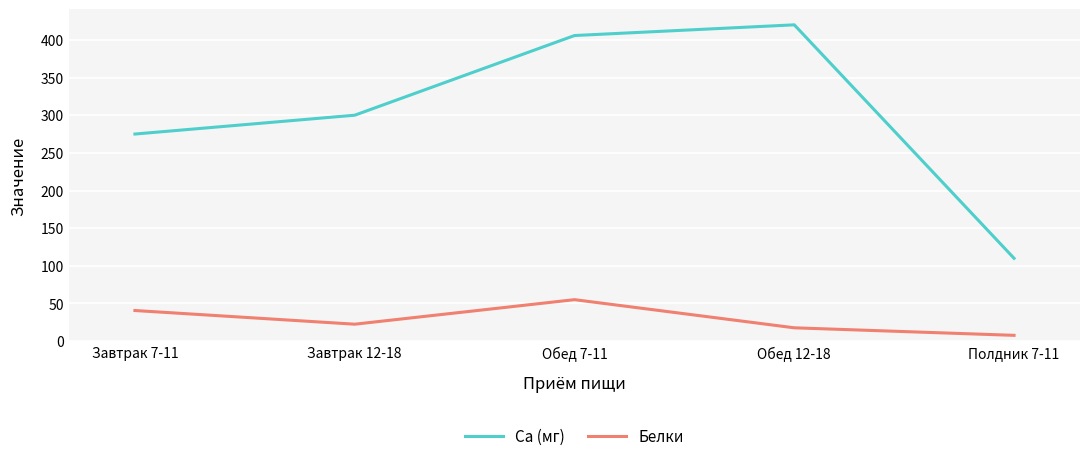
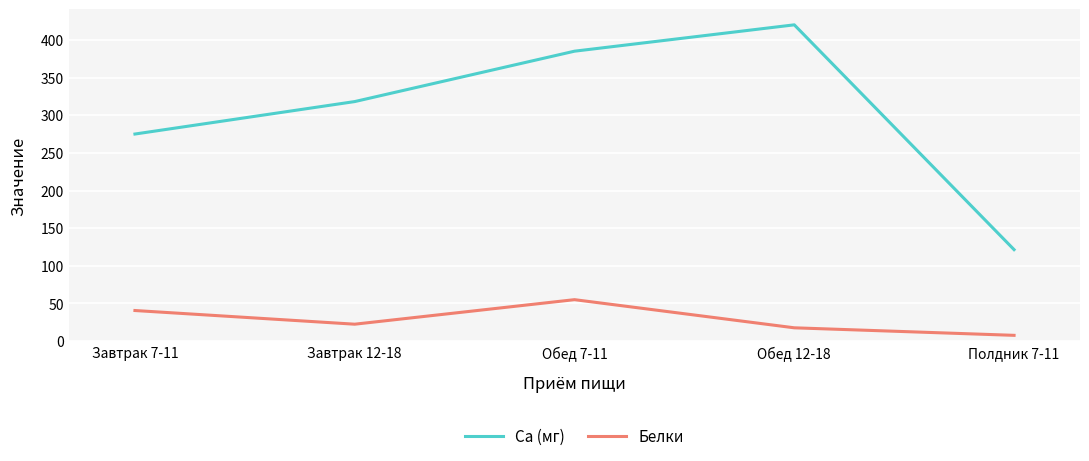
Ca (мг), Завтрак 12-18: 300 -> 320
Ca (мг), Обед 7-11: 410 -> 390
Ca (мг), Полдник 7-11: 110 -> 120
